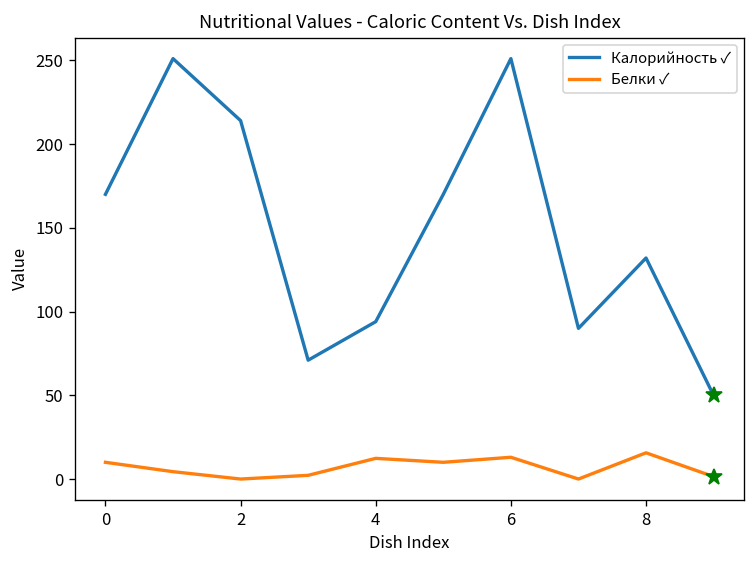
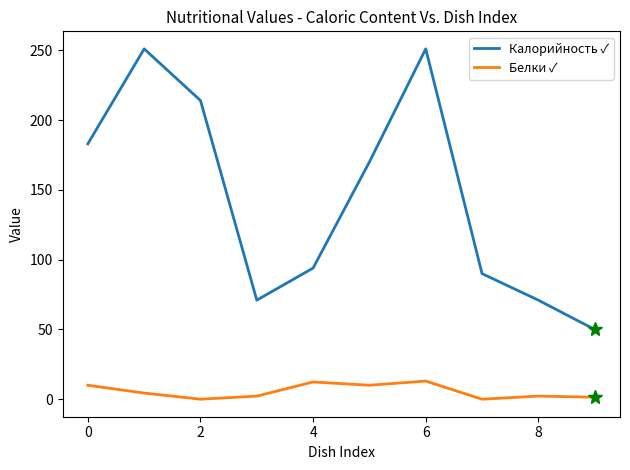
Калорийность ✓, 0: 170 -> 183
Калорийность ✓, 8: 132 -> 71
Белки ✓, 8: 16 -> 2
